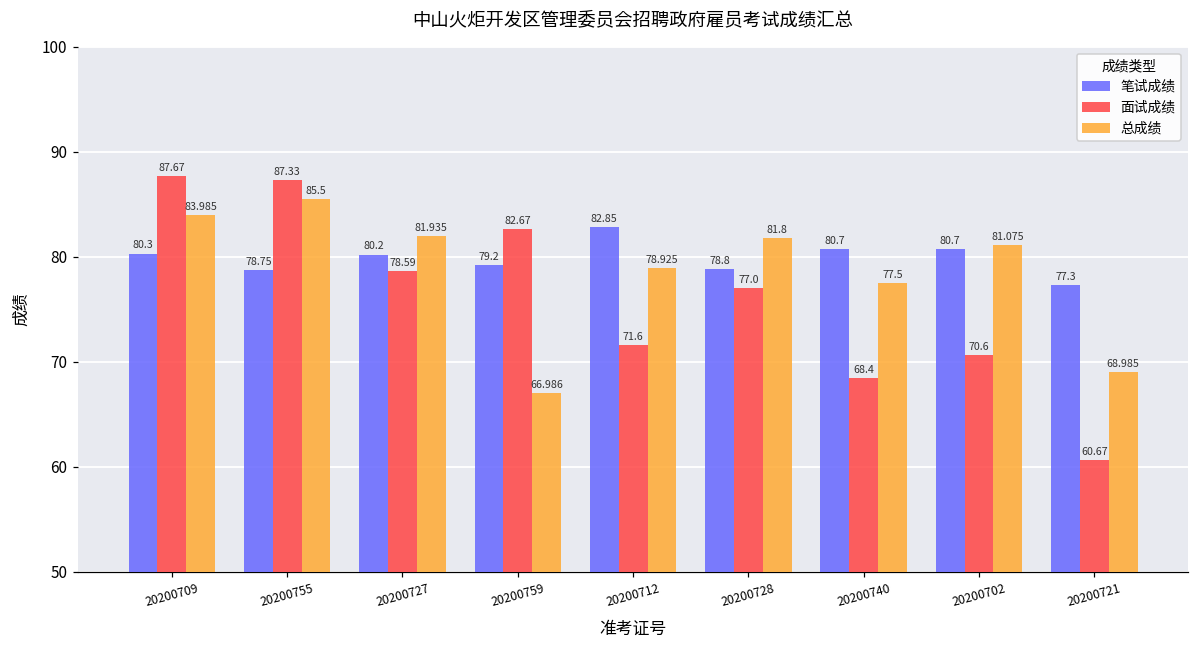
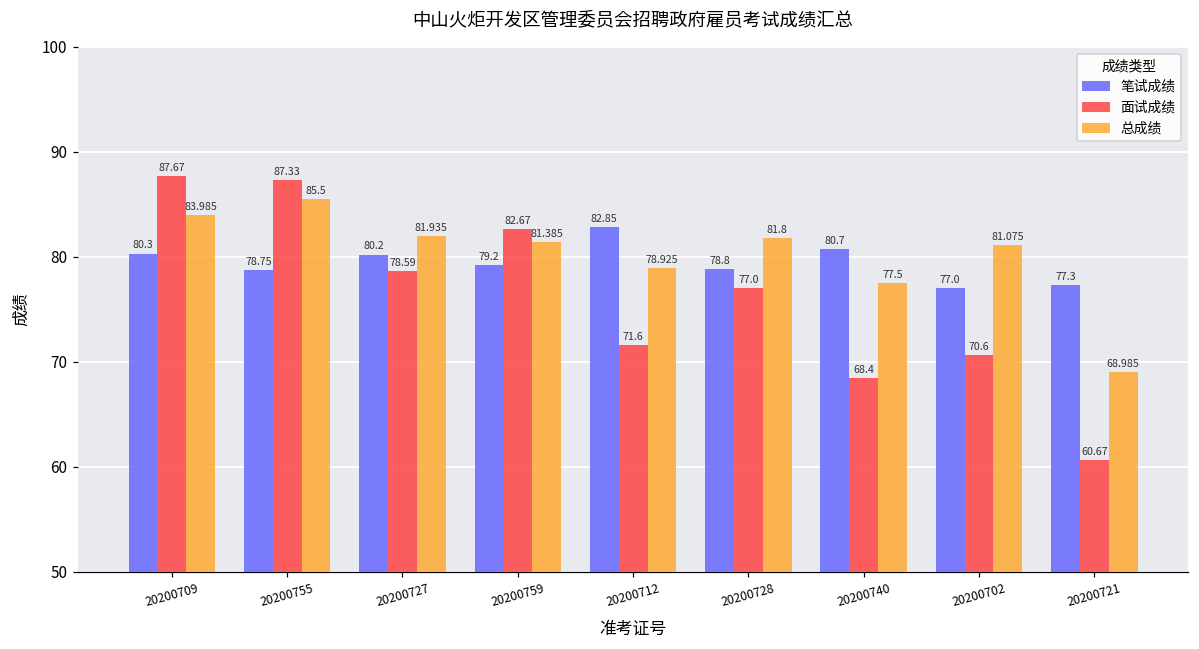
总成绩, 20200759: 66.986 -> 81.385
笔试成绩, 20200702: 80.7 -> 77.0
